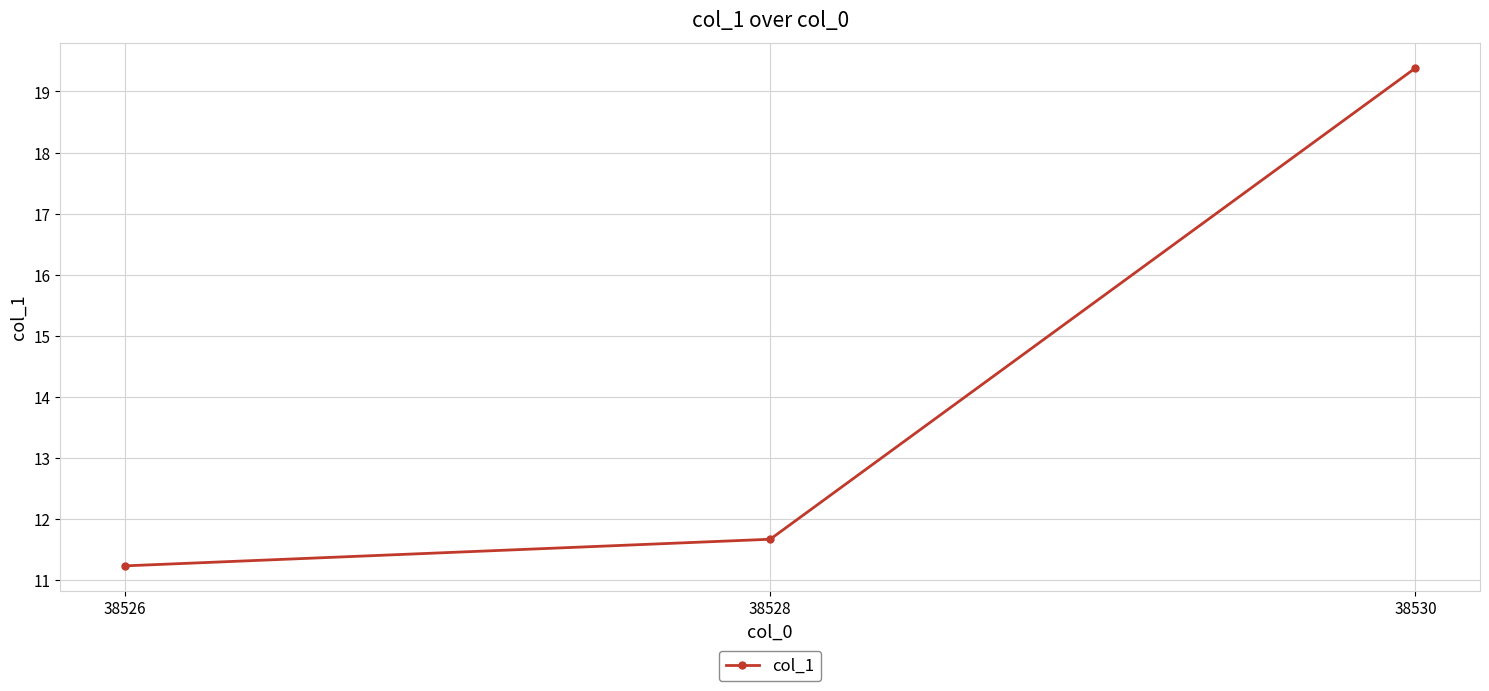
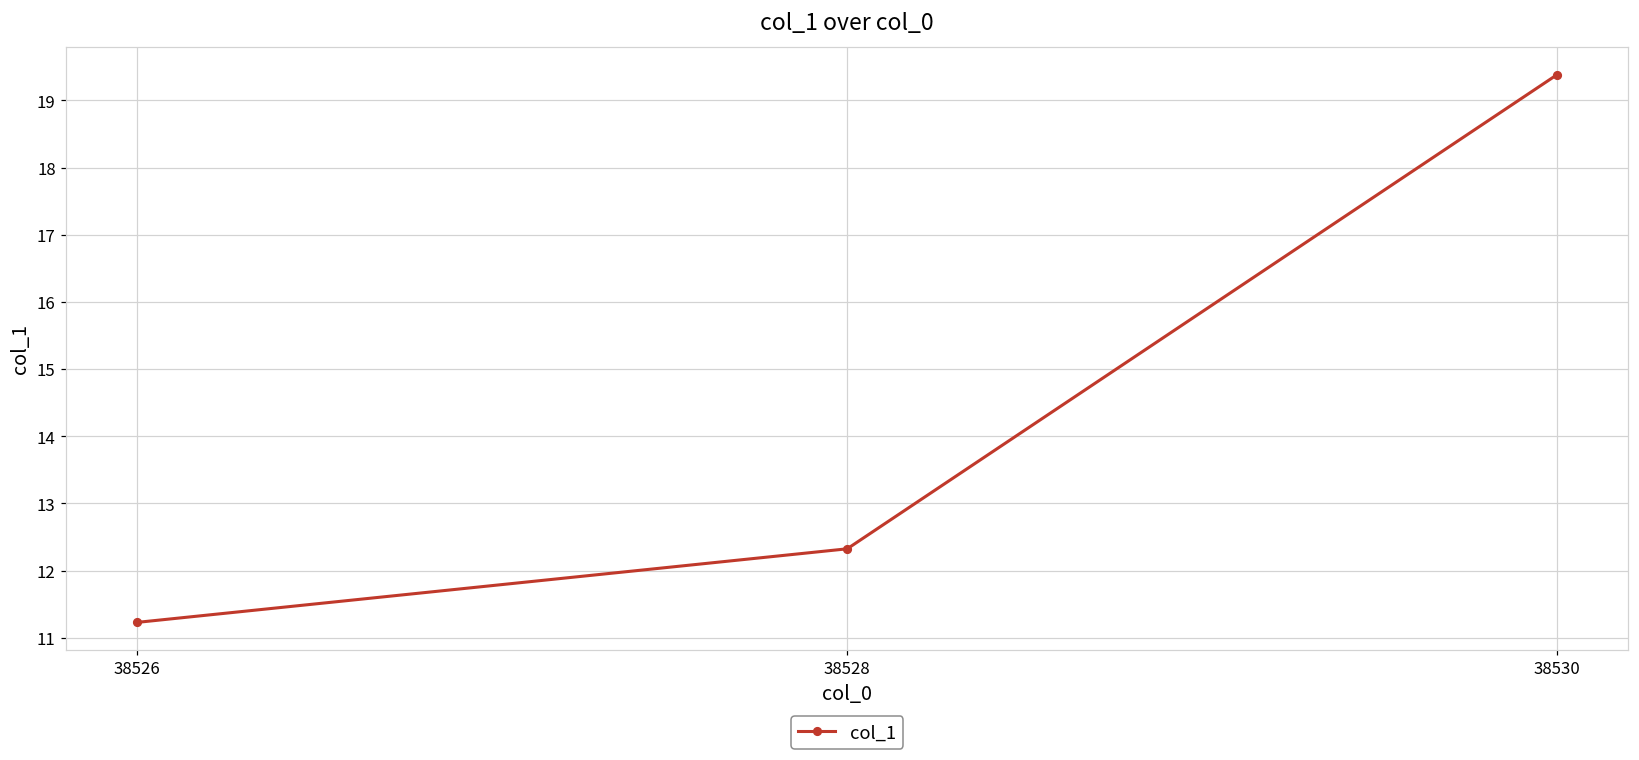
38528: 11.7 -> 12.3
